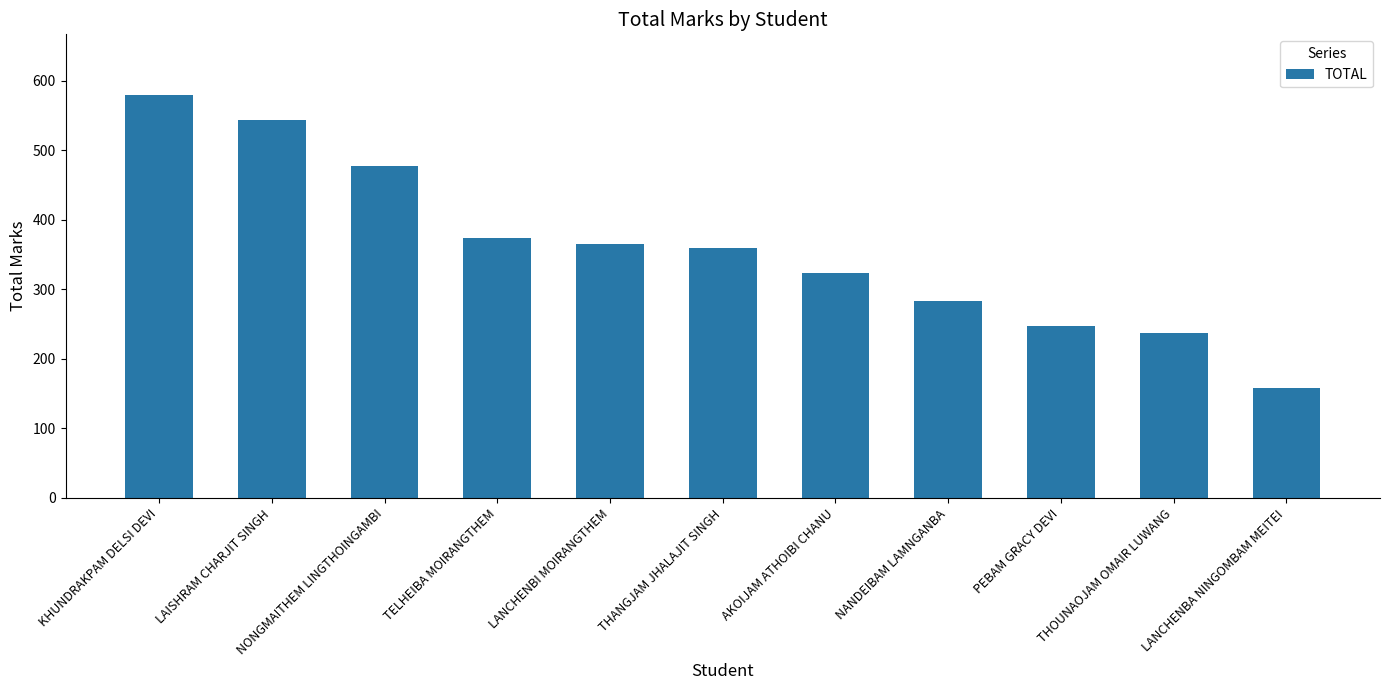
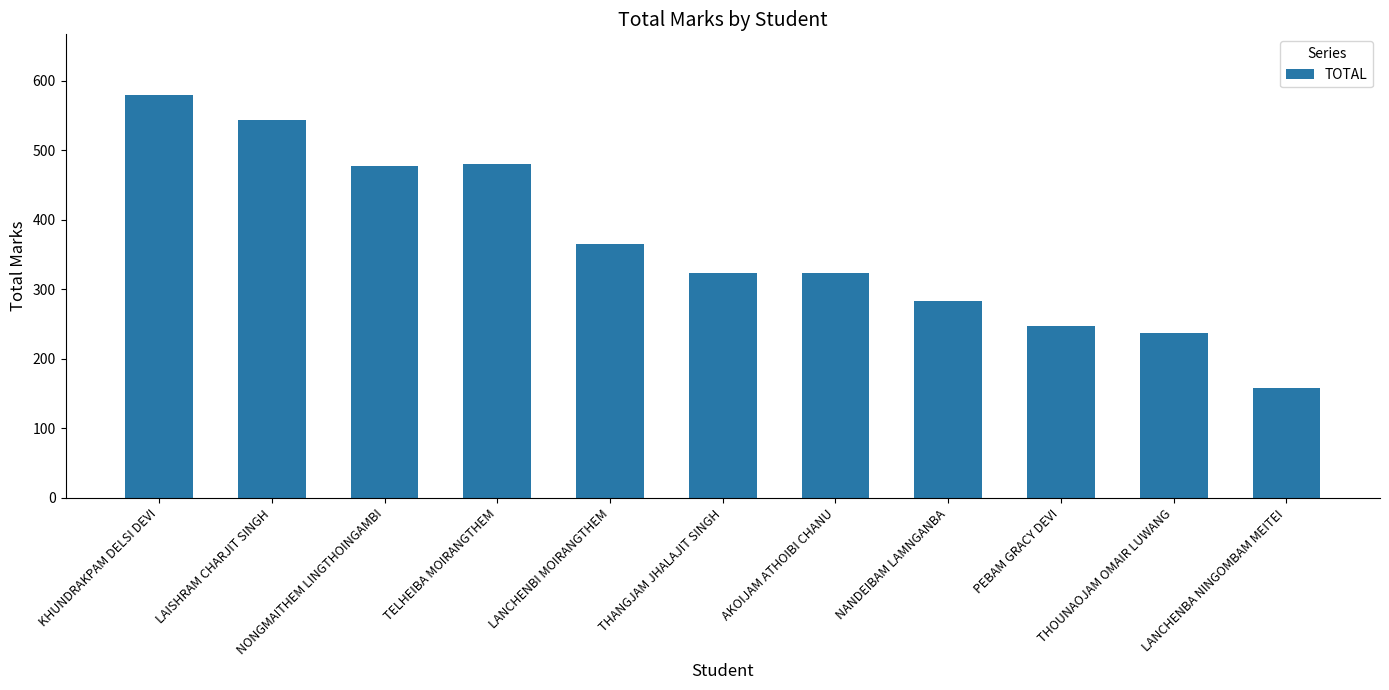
TELHEIBA MOIRANGTHEM: 370 -> 480
THANGJAM JHALAJIT SINGH: 360 -> 320
